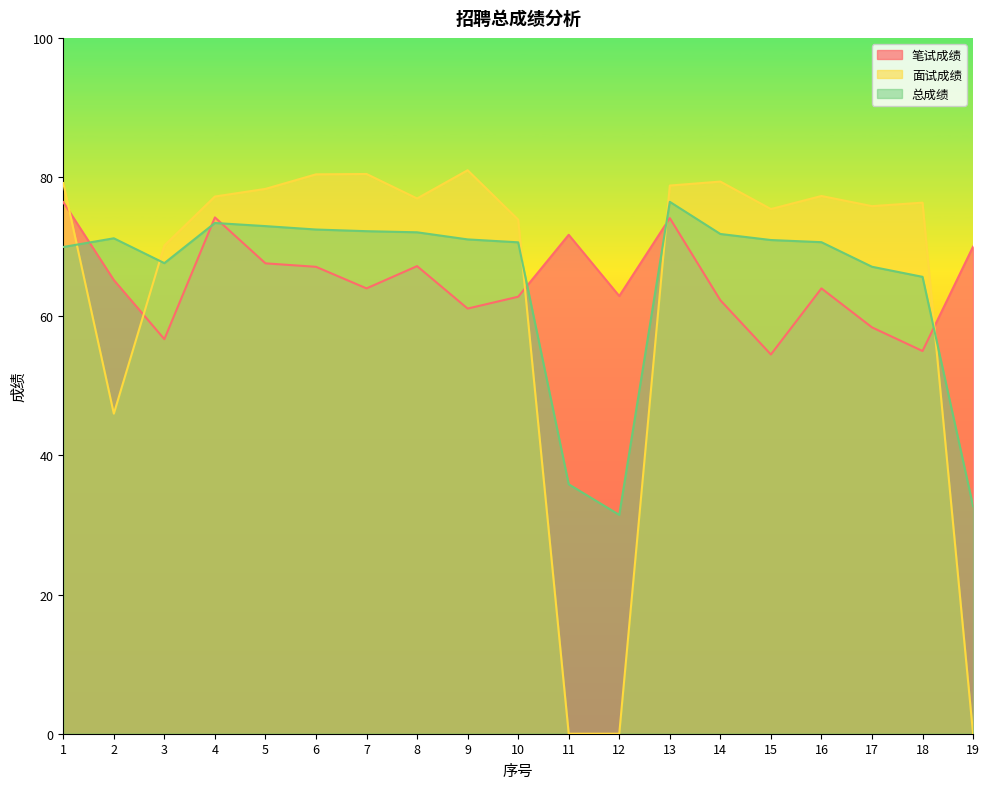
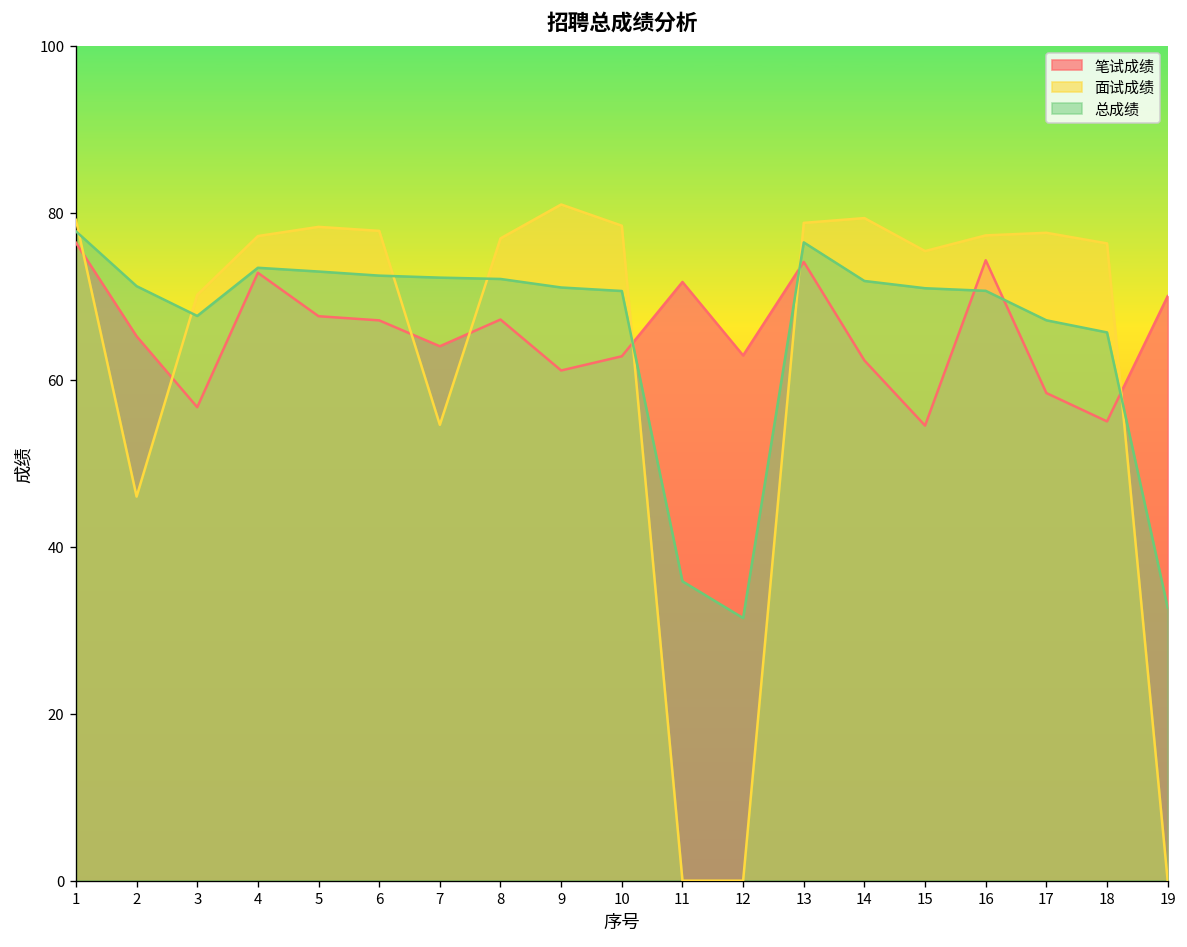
总成绩, 1: 70 -> 78
笔试成绩, 4: 74 -> 73
面试成绩, 6: 80 -> 78
面试成绩, 7: 80 -> 55
面试成绩, 10: 74 -> 78
笔试成绩, 16: 64 -> 74
面试成绩, 17: 76 -> 78
